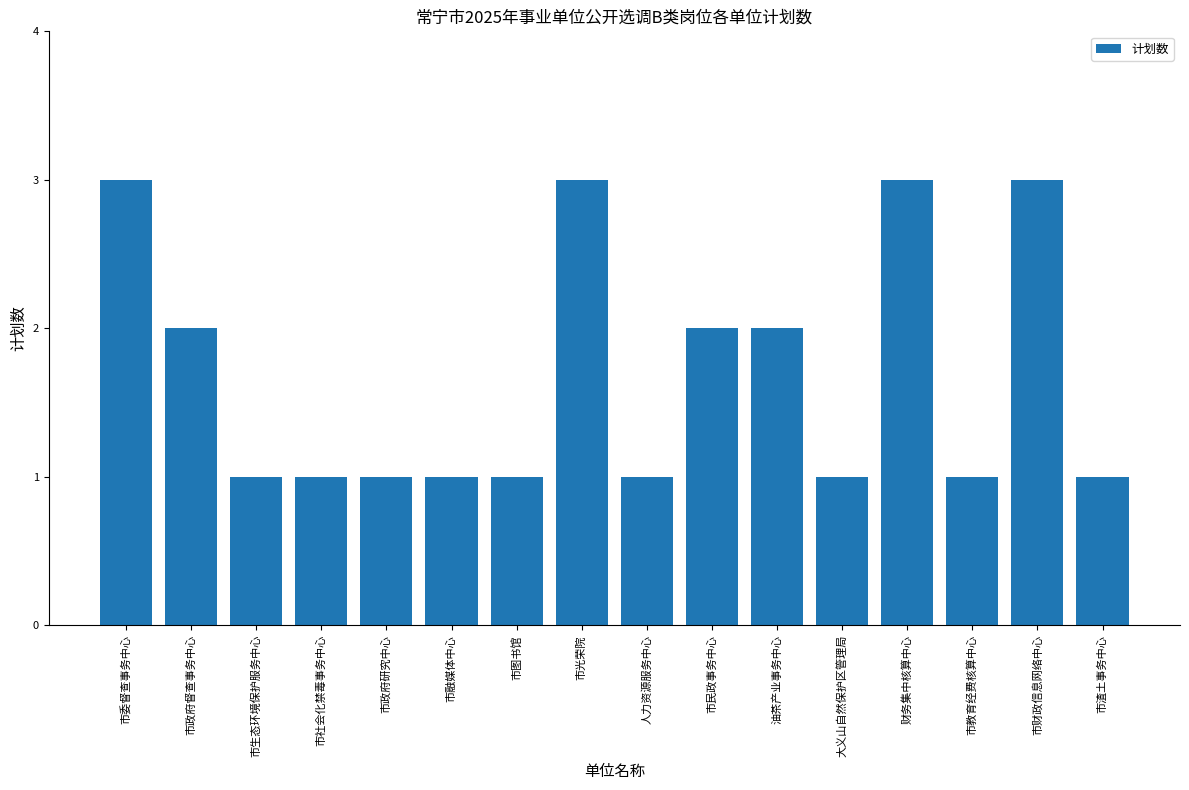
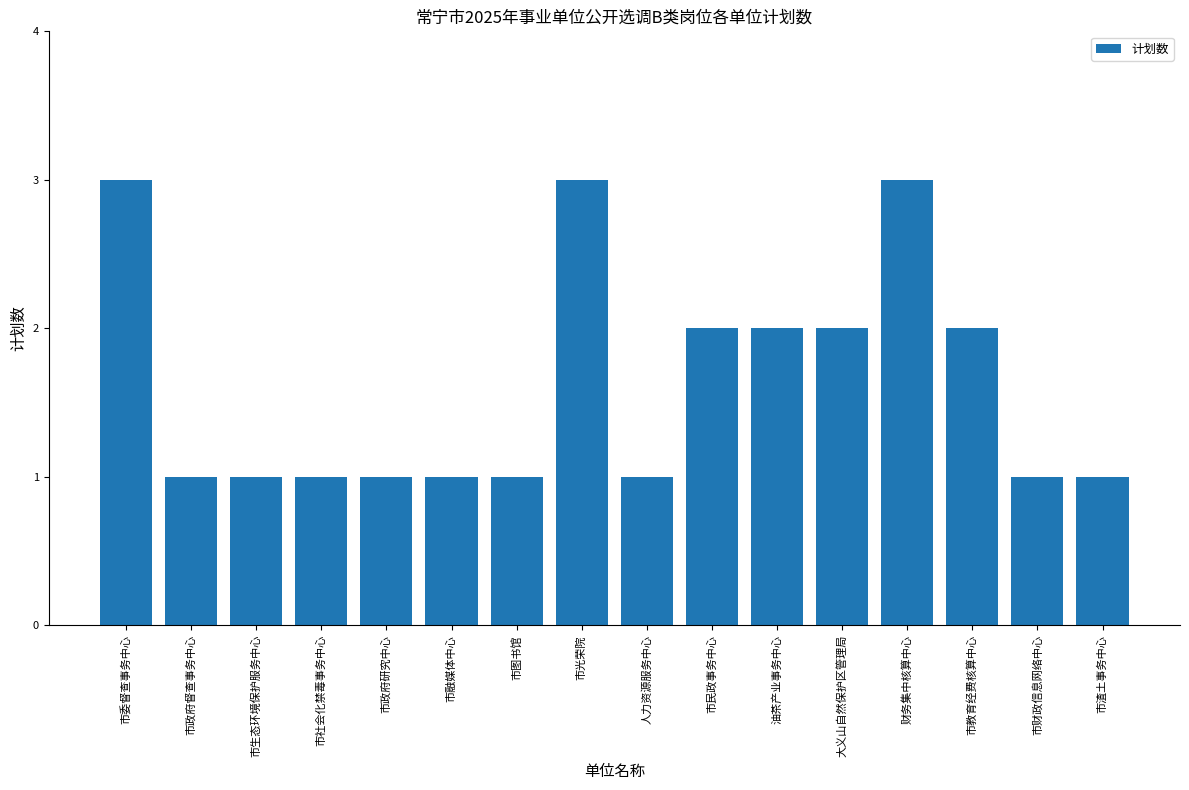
市政府督查事务中心: 2 -> 1
大义山自然保护区管理局: 1 -> 2
市教育经费核算中心: 1 -> 2
市财政信息网络中心: 3 -> 1
